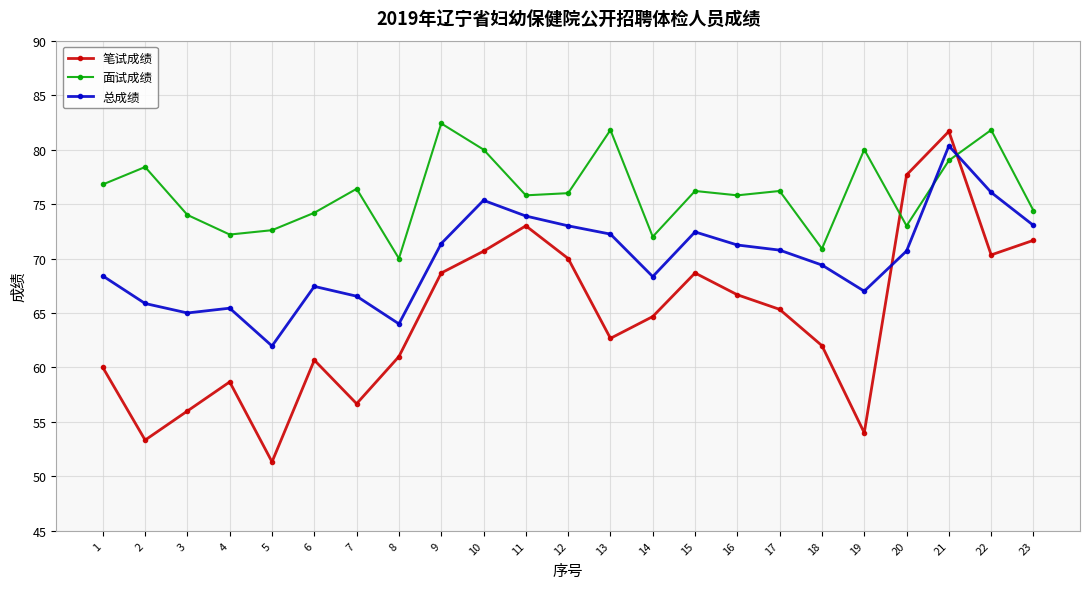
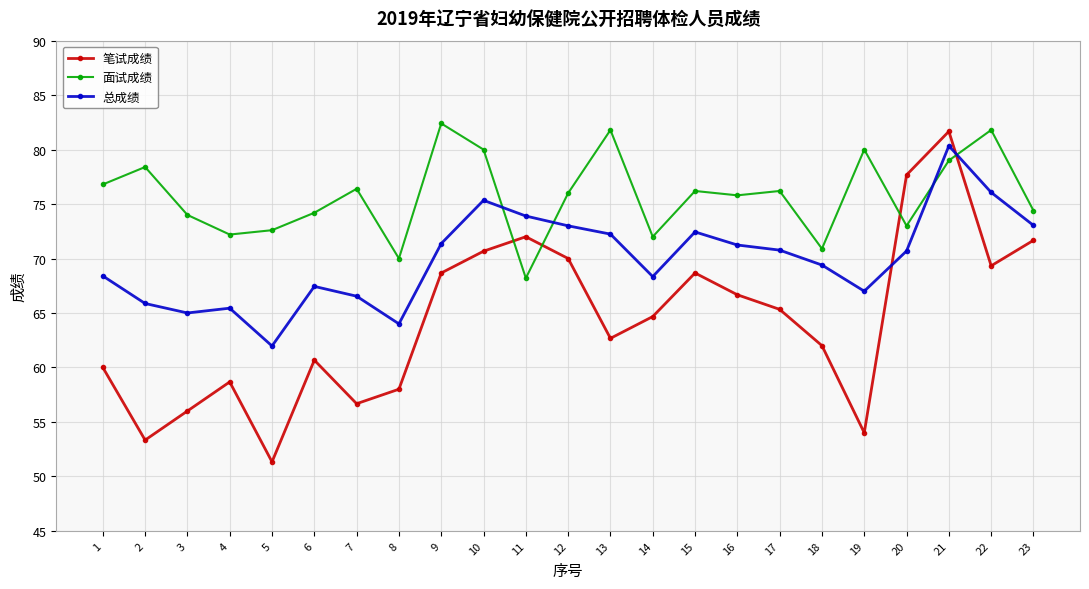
笔试成绩, 8: 61 -> 58
笔试成绩, 11: 73 -> 72
面试成绩, 11: 75.8 -> 68.2
笔试成绩, 22: 70.3 -> 69.3
